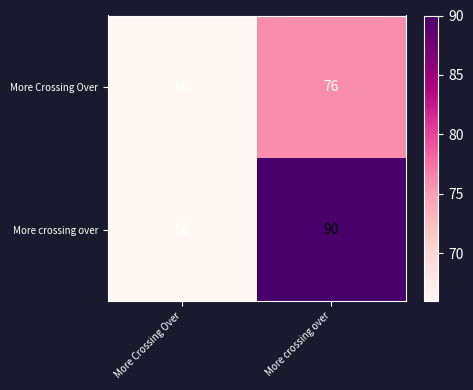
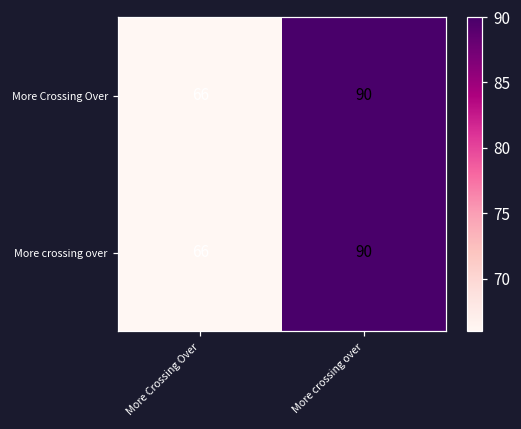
More Crossing Over, More crossing over: 76 -> 90
